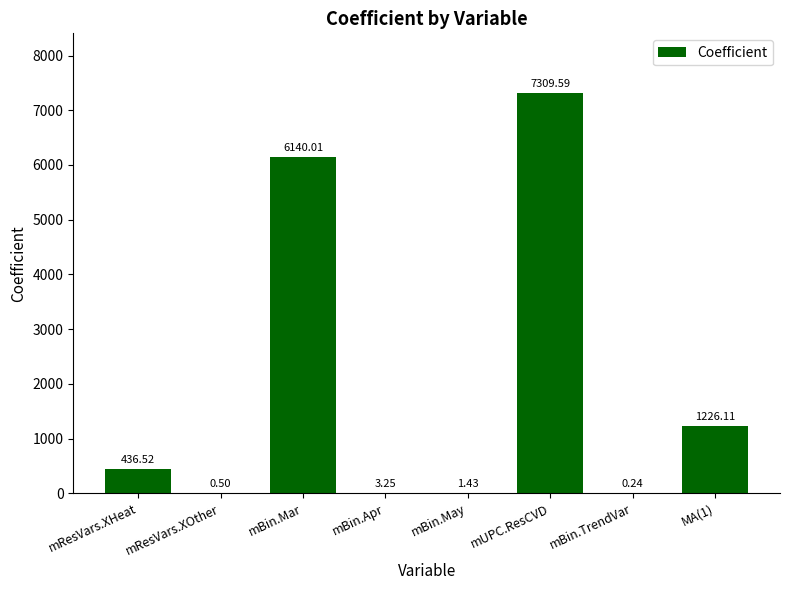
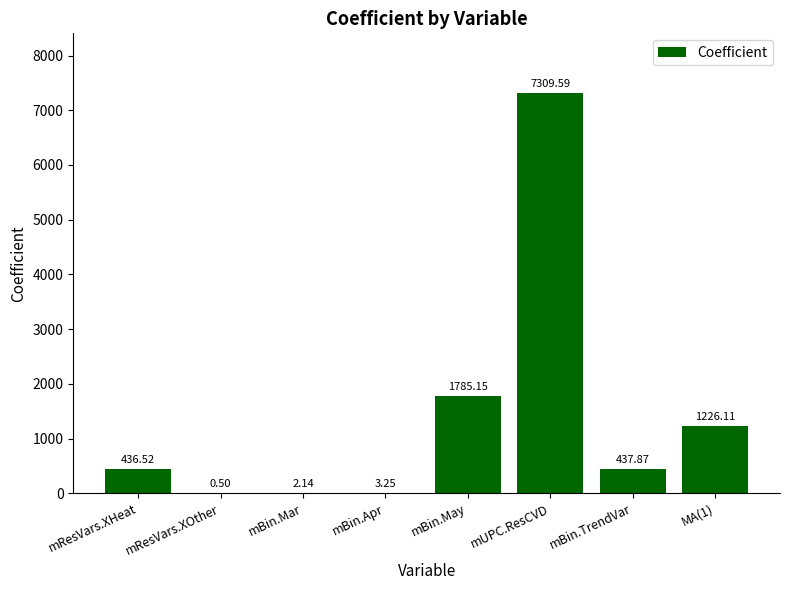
mBin.Mar: 6140.01 -> 2.14
mBin.May: 1.43 -> 1785.15
mBin.TrendVar: 0.24 -> 437.87
